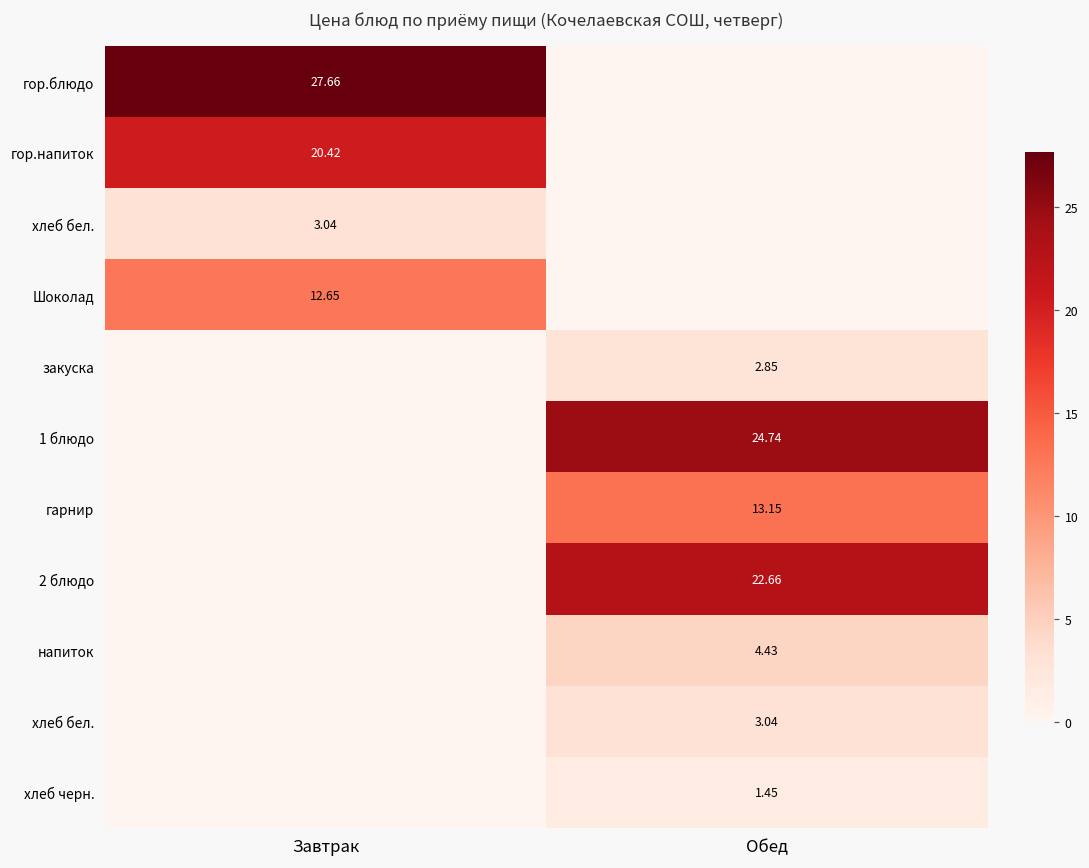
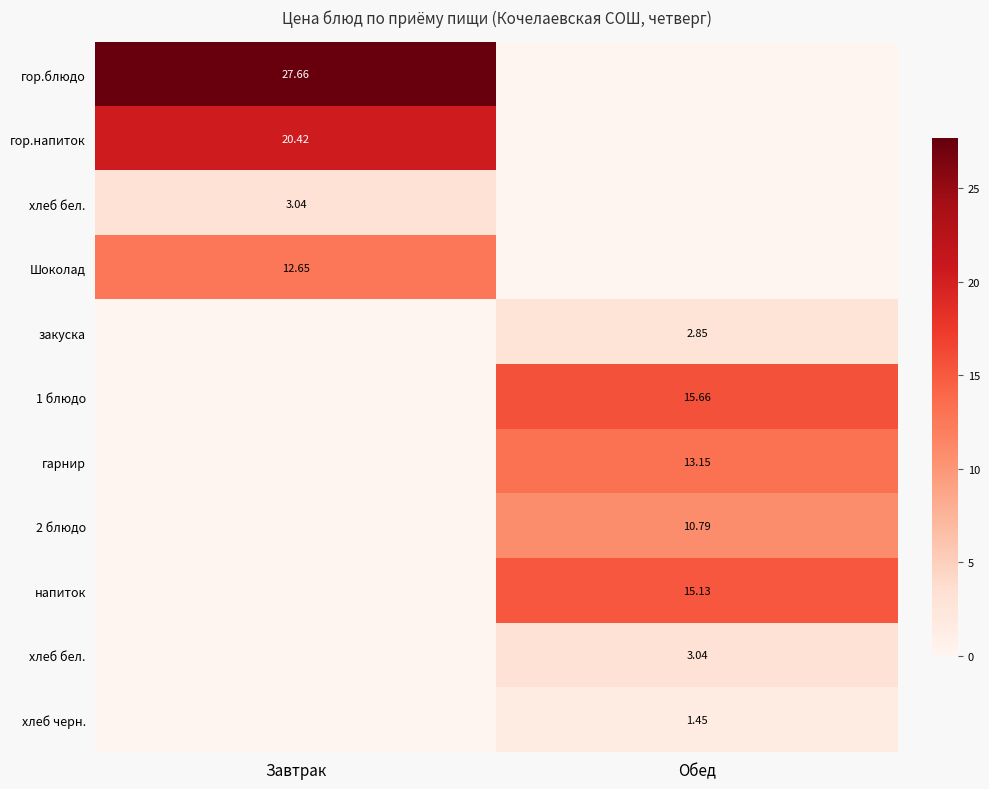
1 блюдо, Обед: 24.74 -> 15.66
2 блюдо, Обед: 22.66 -> 10.79
напиток, Обед: 4.43 -> 15.13
